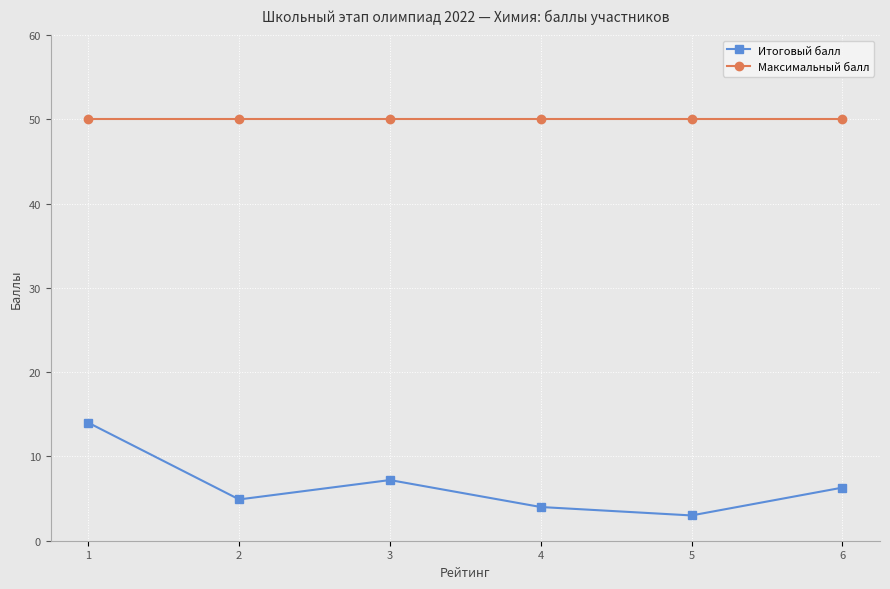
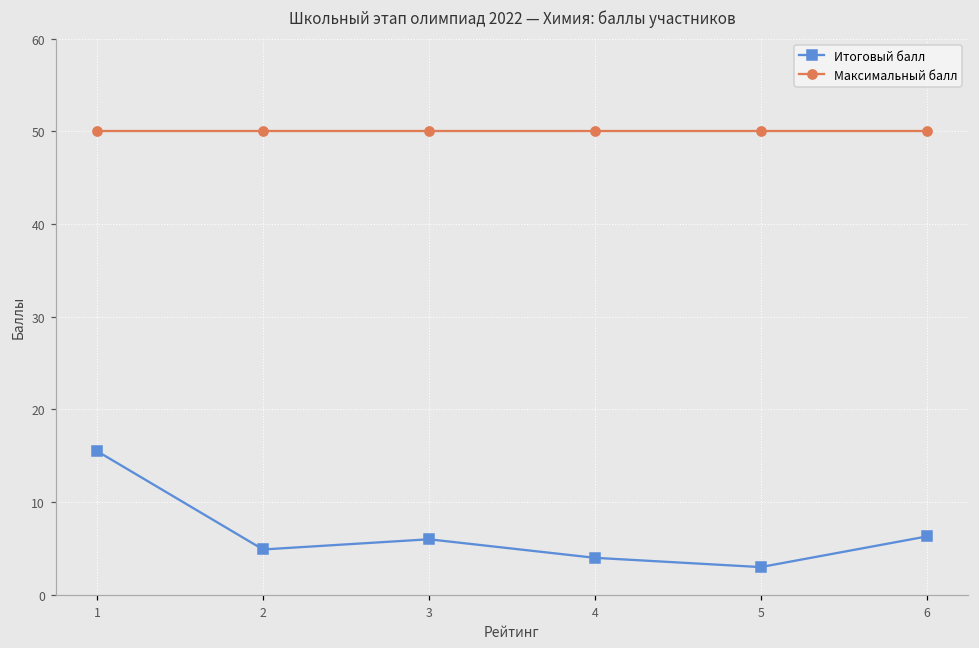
Итоговый балл, 1: 14 -> 16
Итоговый балл, 3: 7 -> 6
